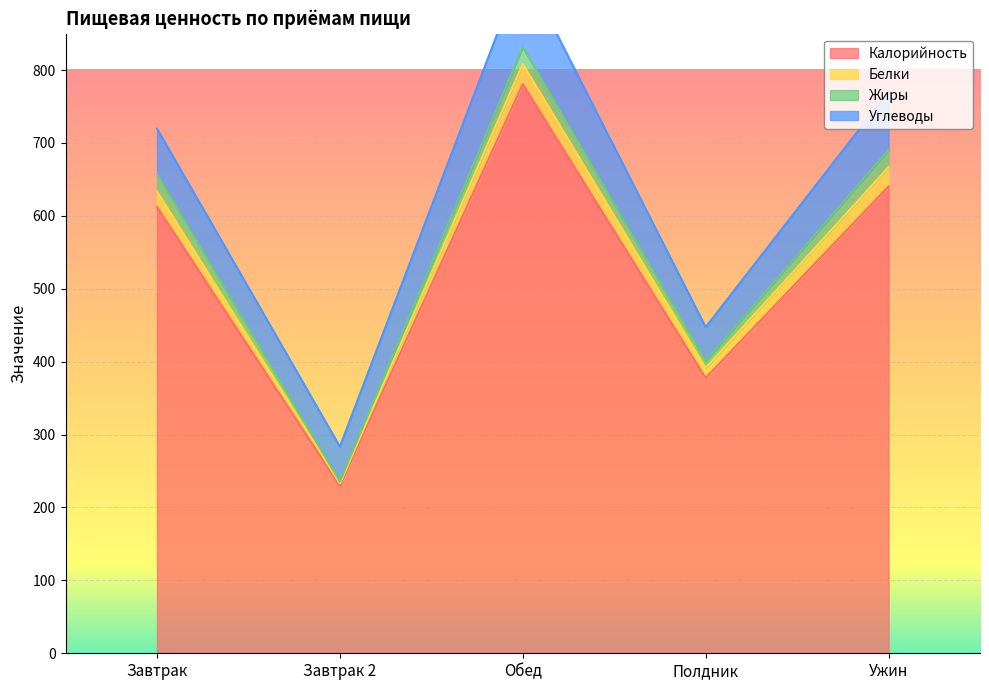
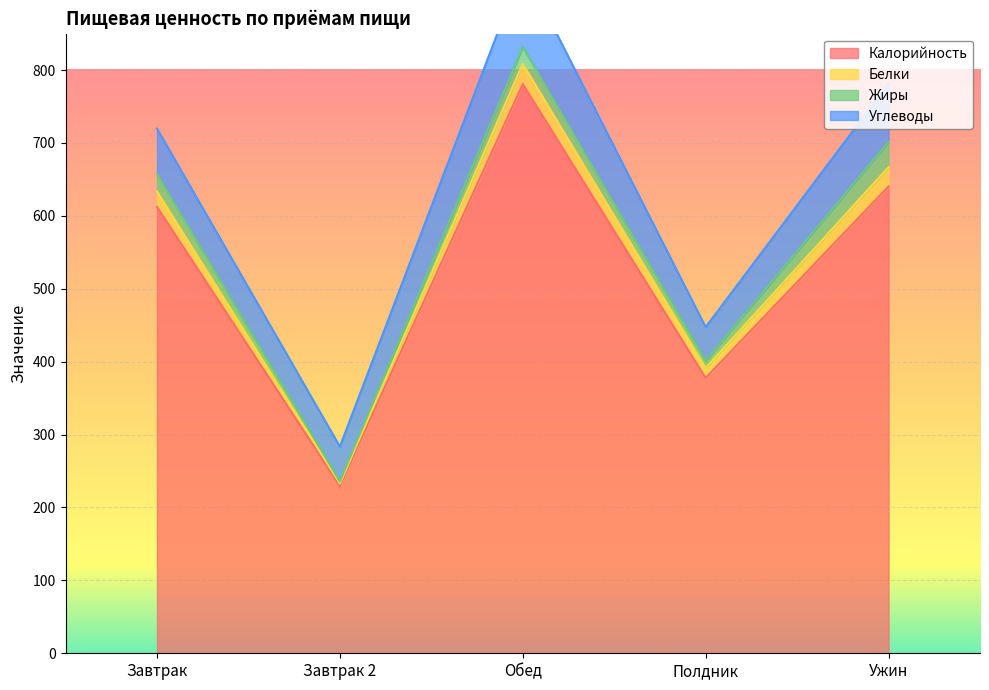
Жиры, Ужин: 20 -> 30
